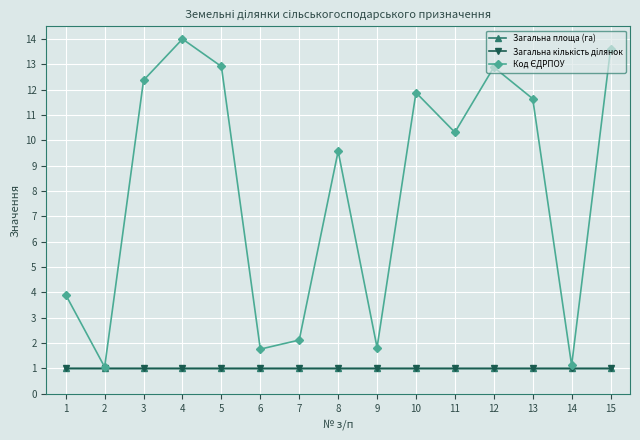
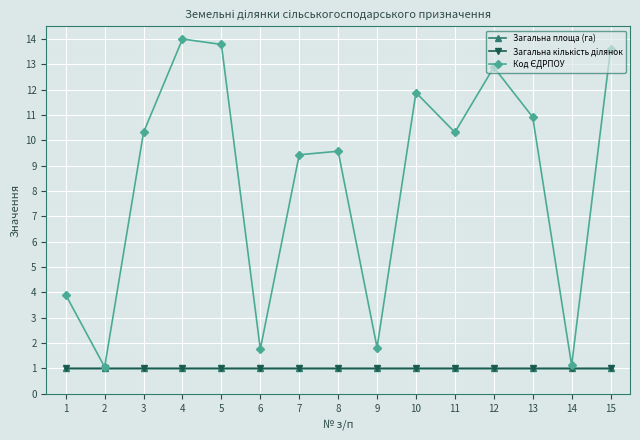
Код ЄДРПОУ, 3: 12.4 -> 10.3
Код ЄДРПОУ, 5: 12.9 -> 13.8
Код ЄДРПОУ, 7: 2.1 -> 9.4
Код ЄДРПОУ, 13: 11.6 -> 10.9
